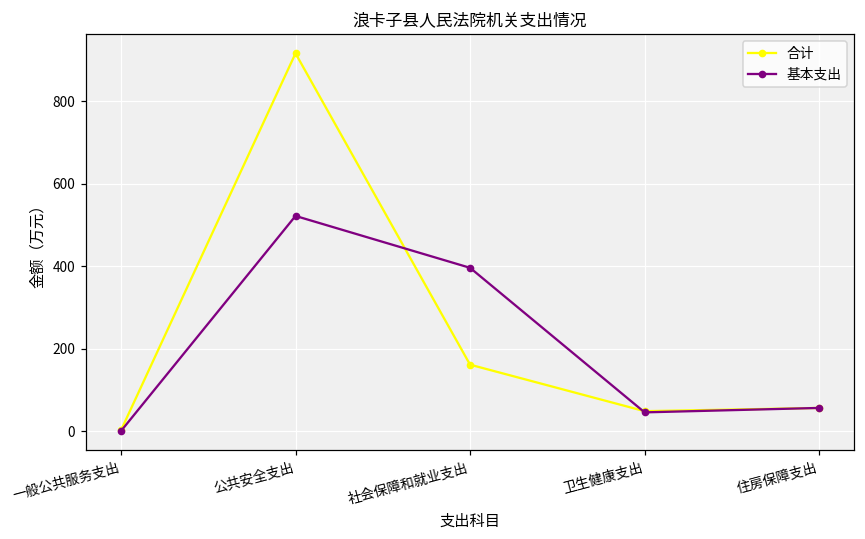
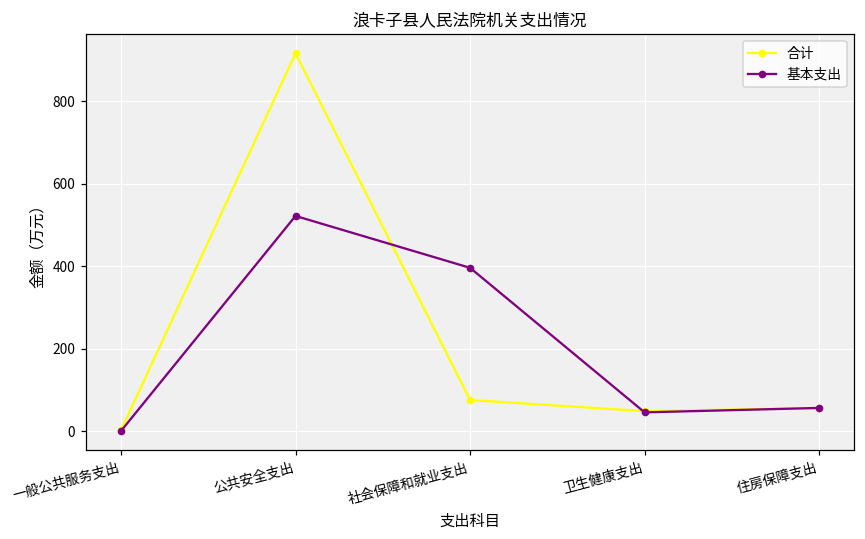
合计, 社会保障和就业支出: 160 -> 80
